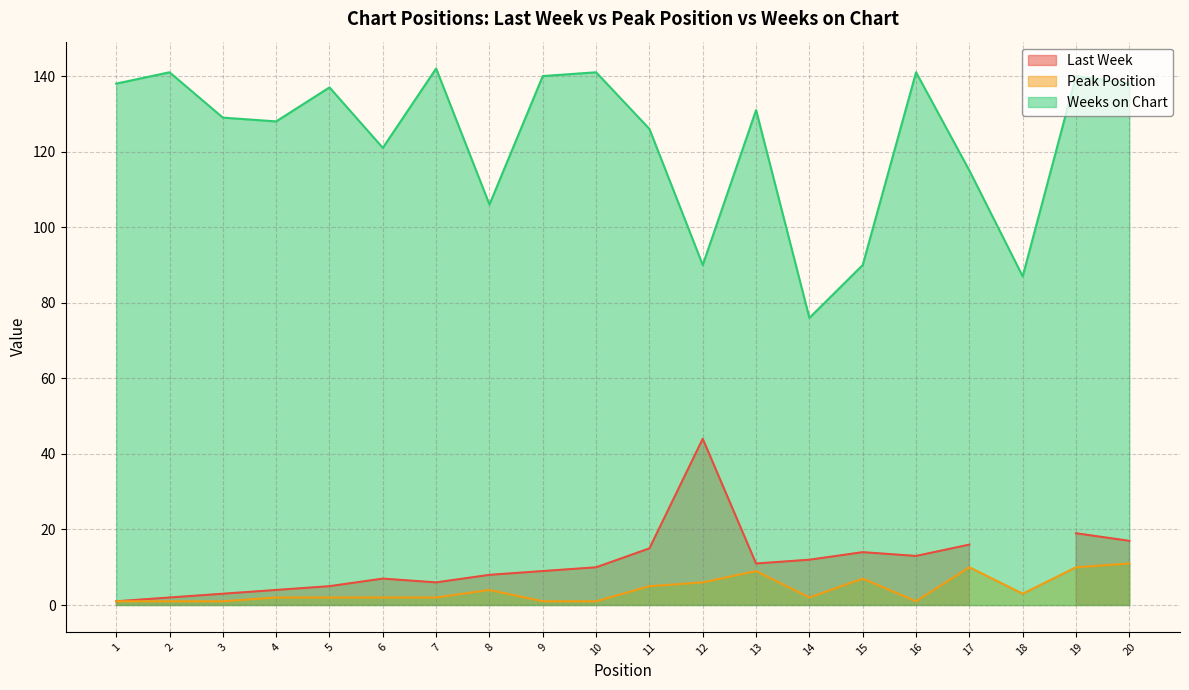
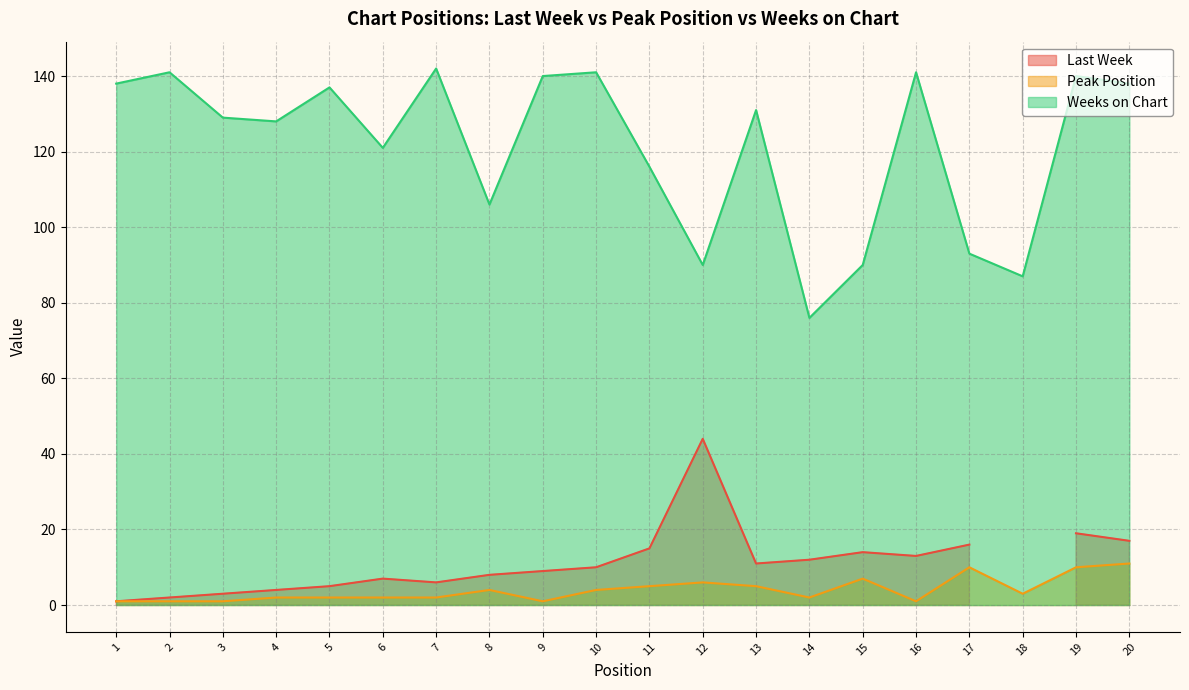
Peak Position, 10: 1 -> 4
Weeks on Chart, 11: 126 -> 116
Peak Position, 13: 9 -> 5
Weeks on Chart, 17: 115 -> 93
